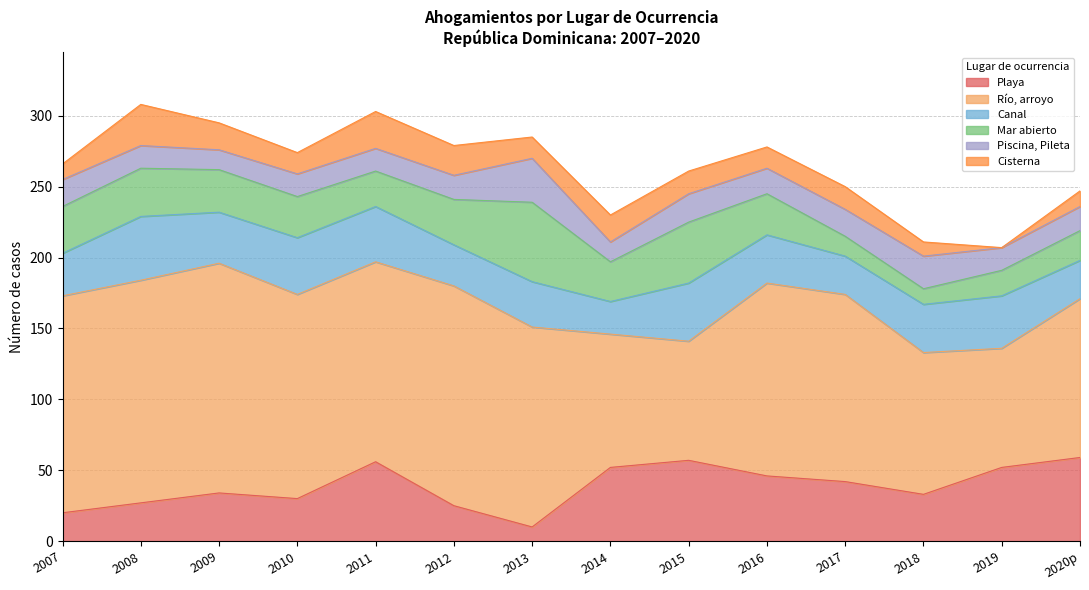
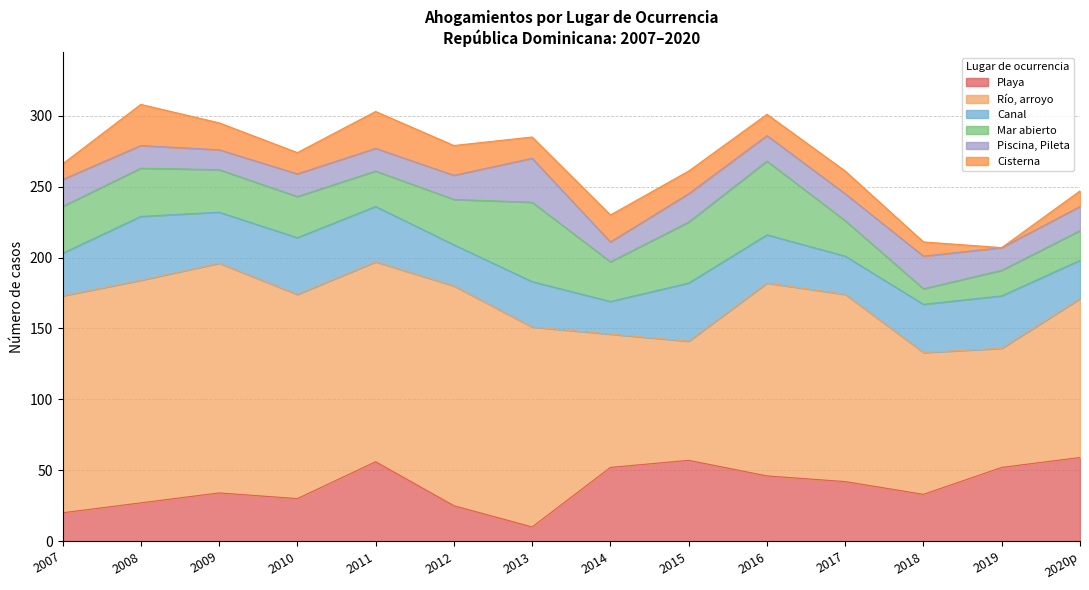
Mar abierto, 2016: 29 -> 52
Mar abierto, 2017: 14 -> 25
